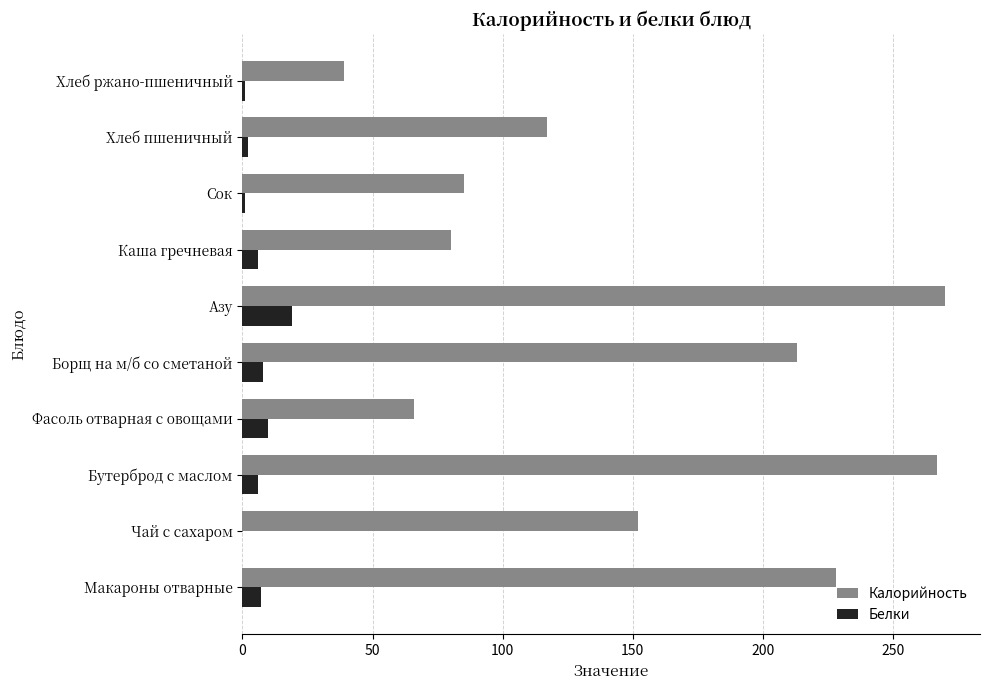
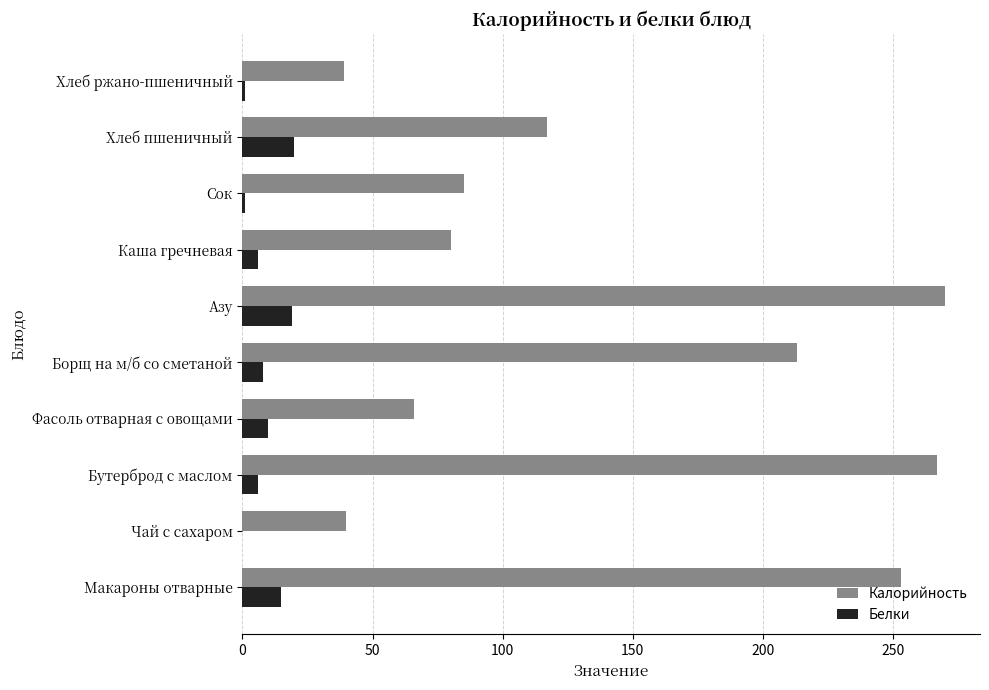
Белки, Хлеб пшеничный: 2 -> 20
Калорийность, Чай с сахаром: 152 -> 40
Калорийность, Макароны отварные: 228 -> 253
Белки, Макароны отварные: 7 -> 15
